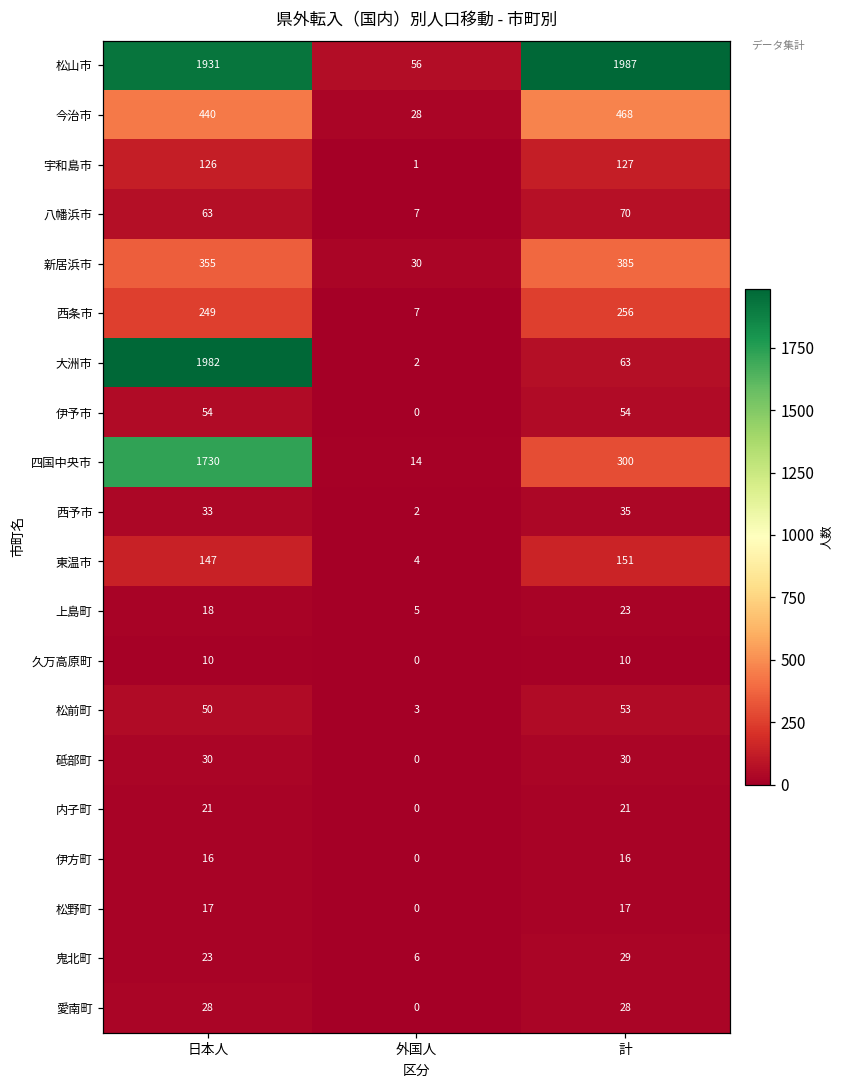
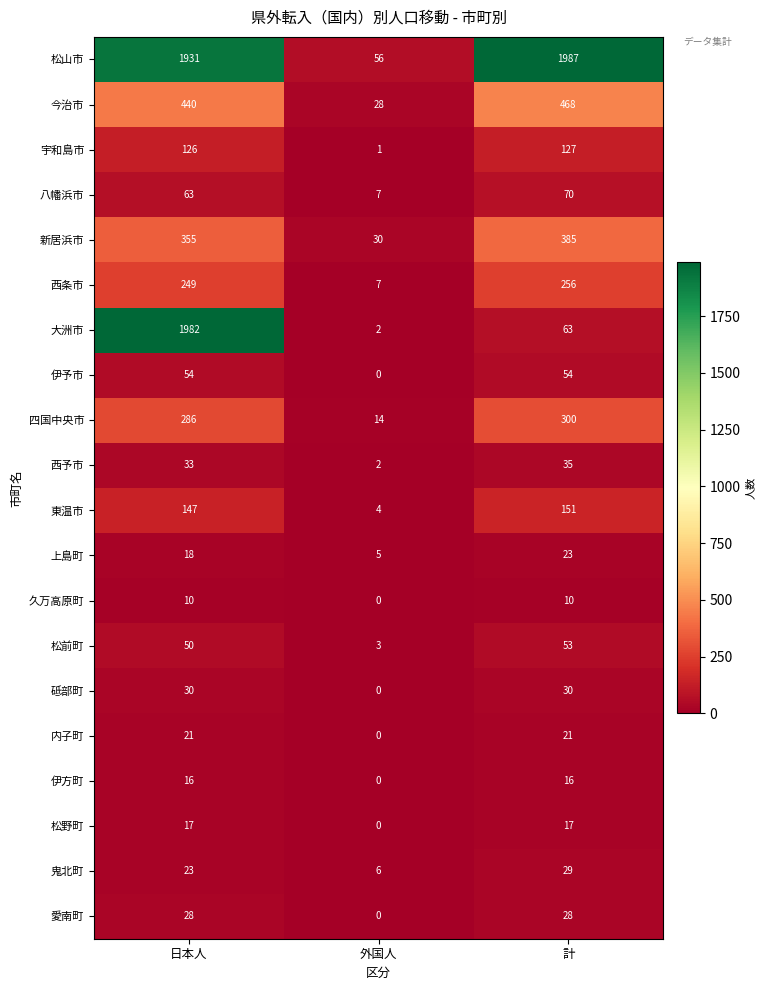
四国中央市, 日本人: 1730 -> 286
